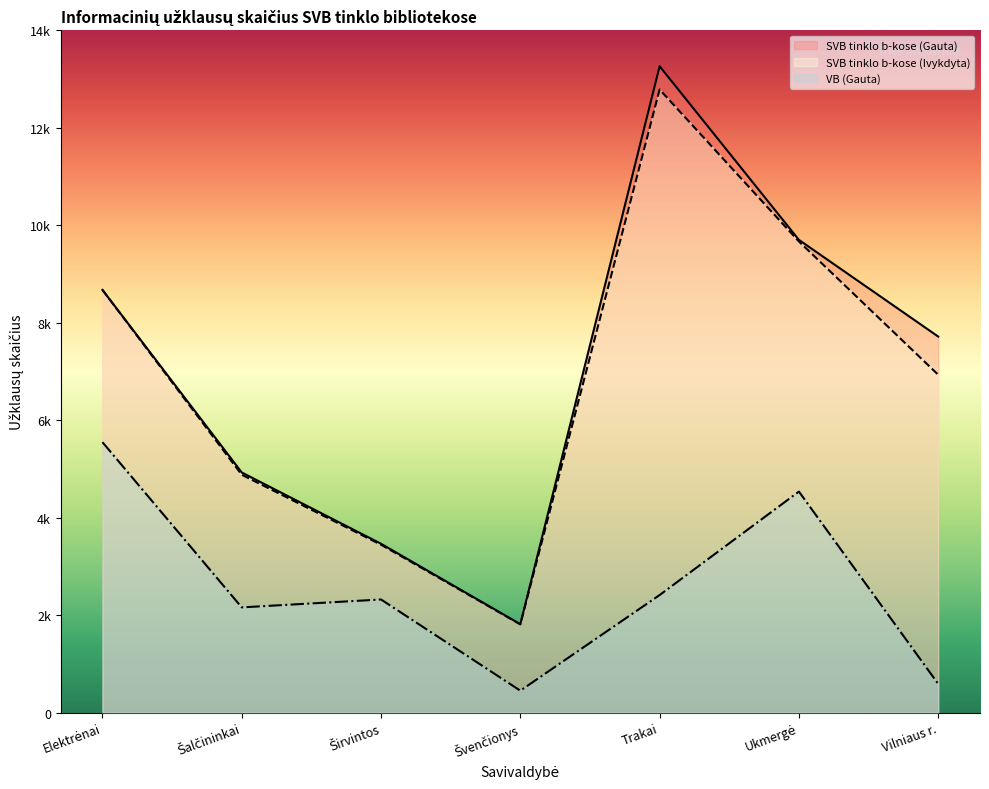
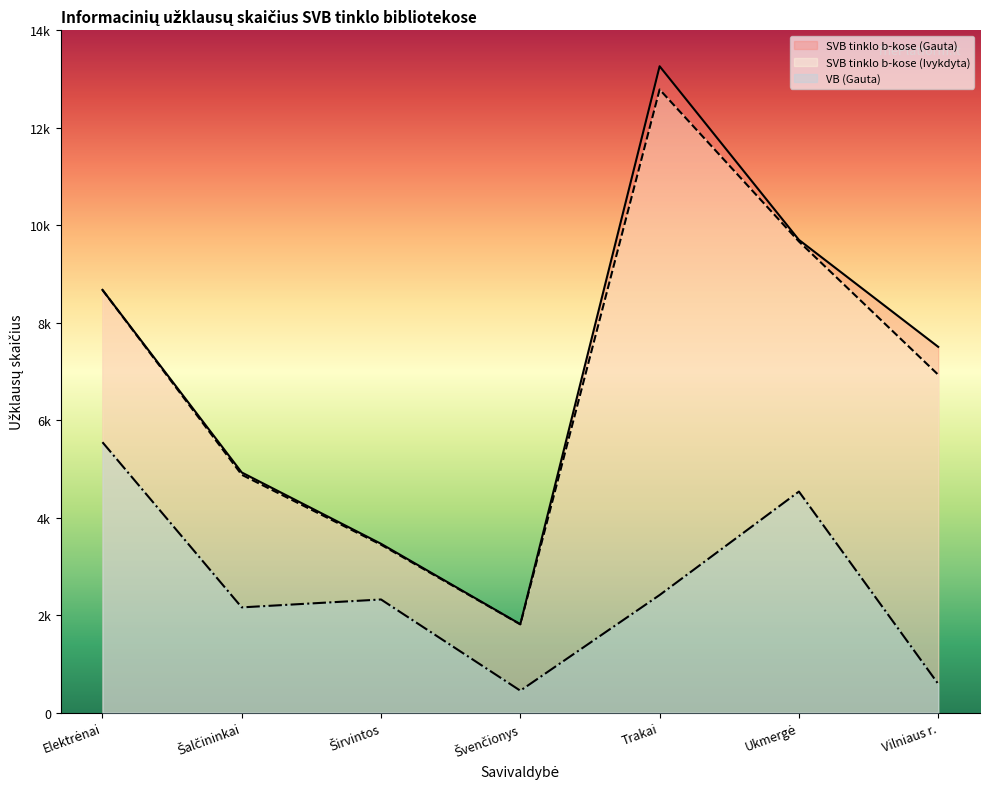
SVB tinklo b-kose (Gauta), Vilniaus r.: 7700 -> 7500
